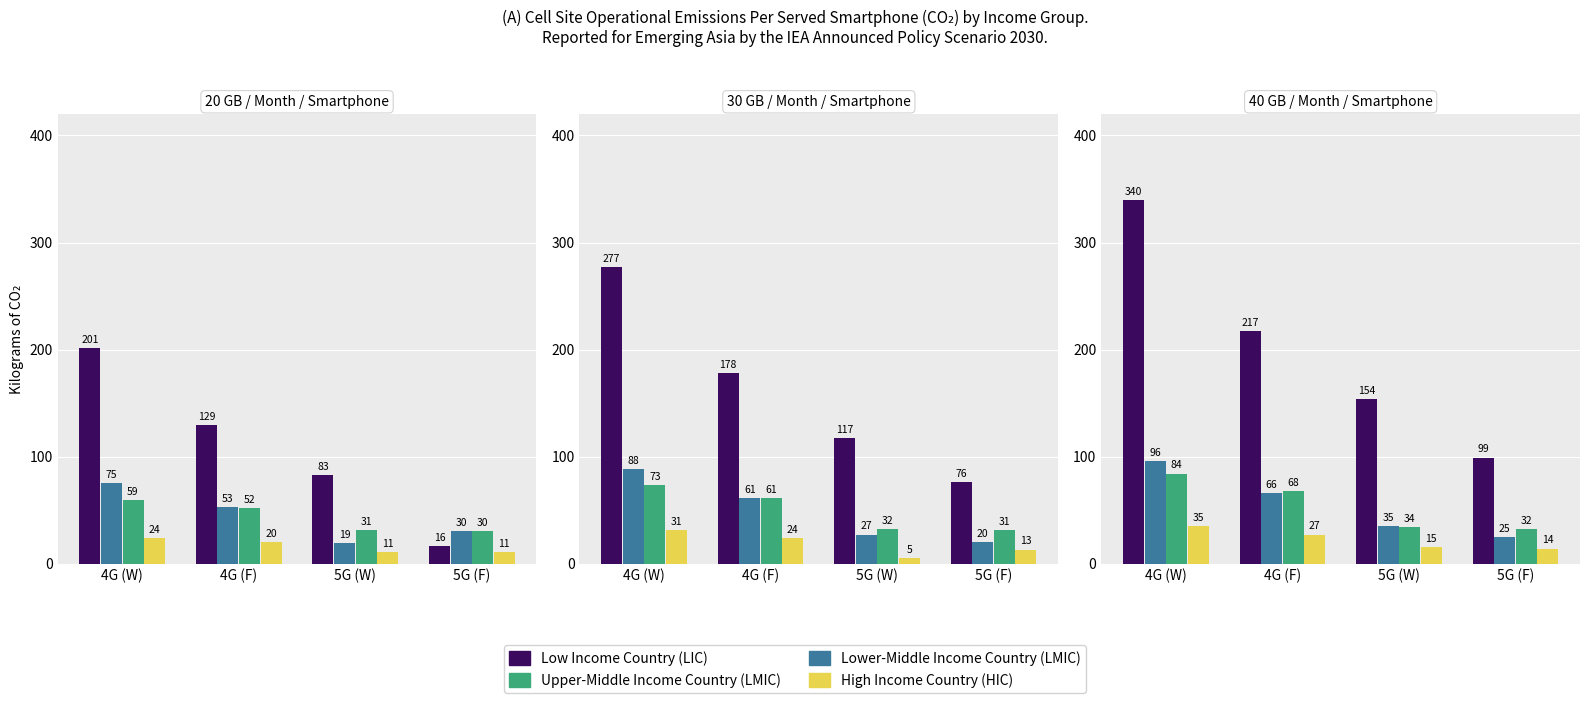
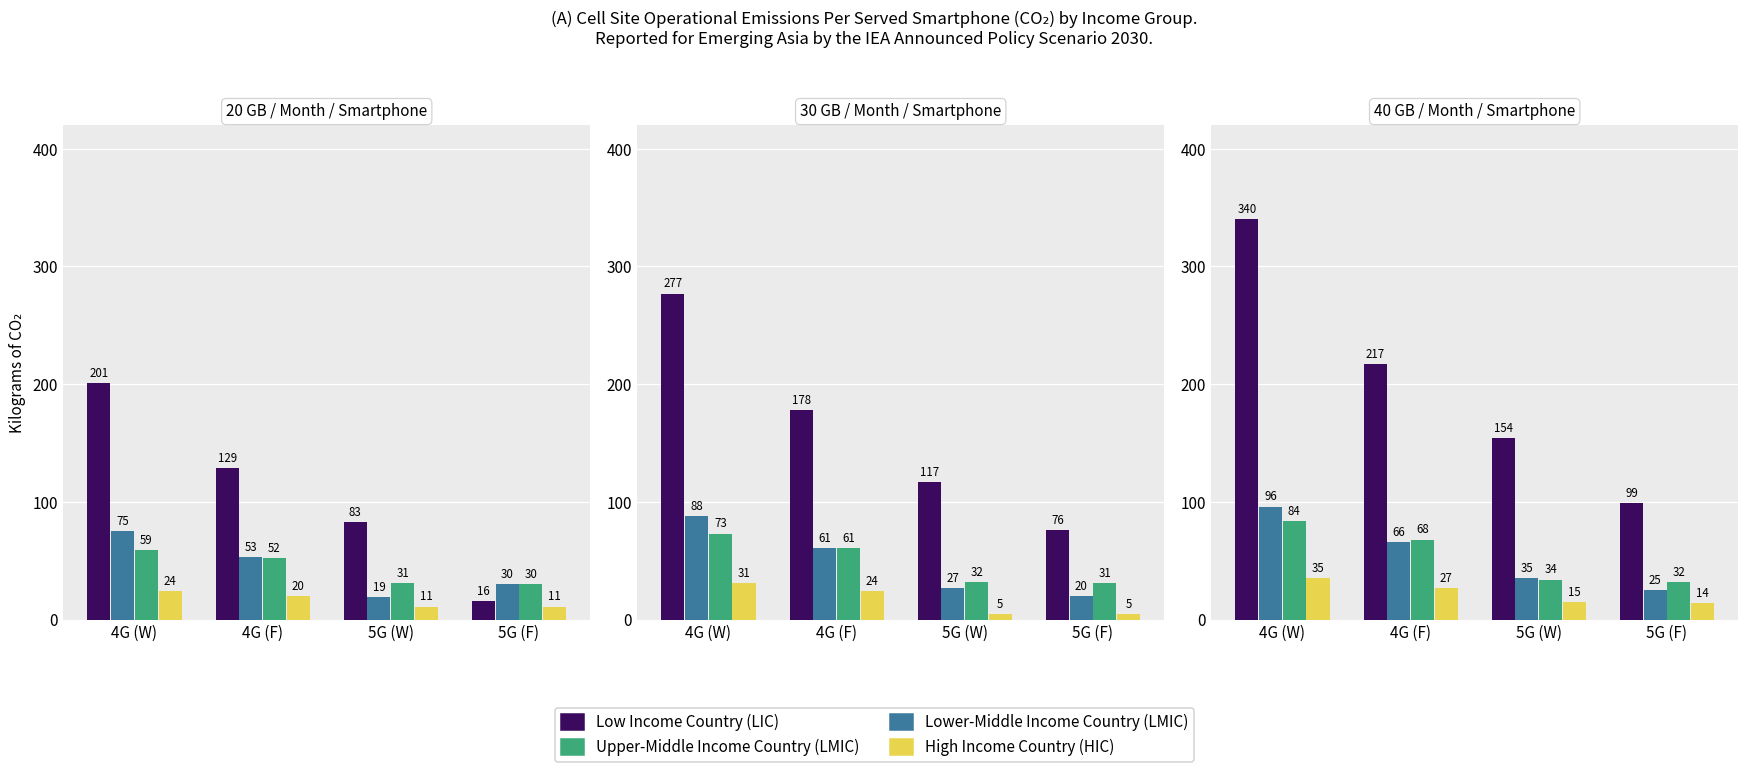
30 GB / Month / Smartphone, High Income Country (HIC), 5G (F): 13 -> 5
